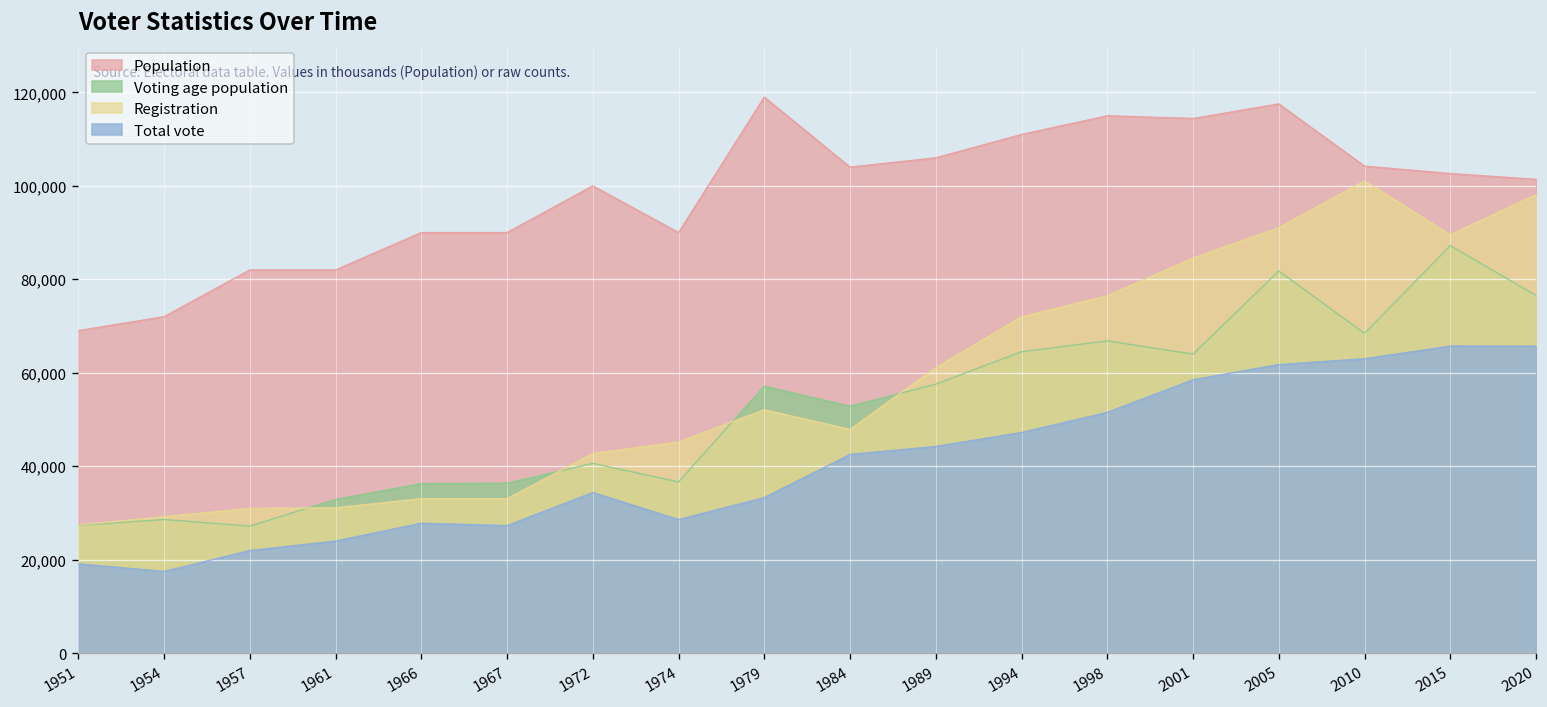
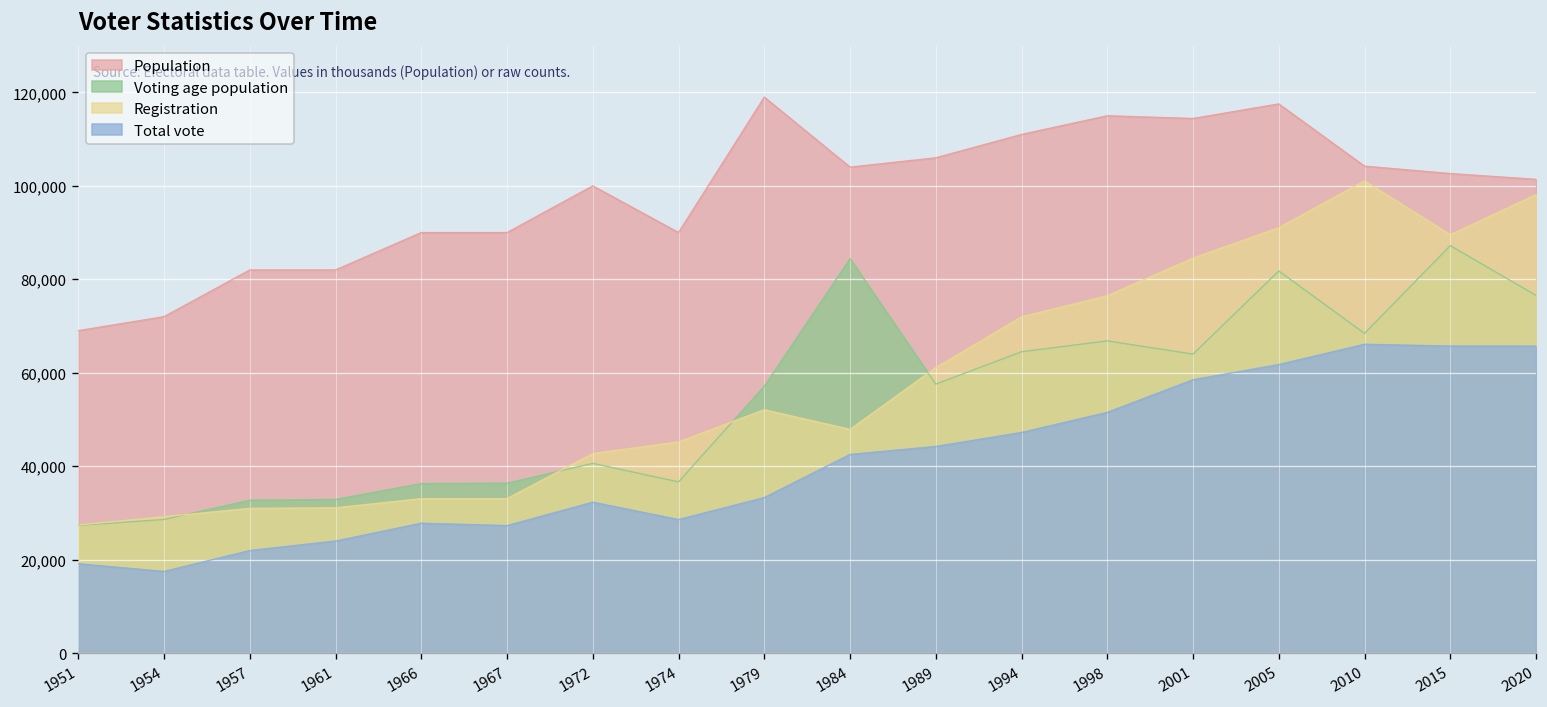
Voting age population, 1957: 27,000 -> 33,000
Total vote, 1972: 34,000 -> 32,000
Voting age population, 1984: 53,000 -> 84,000
Total vote, 2010: 63,000 -> 66,000
